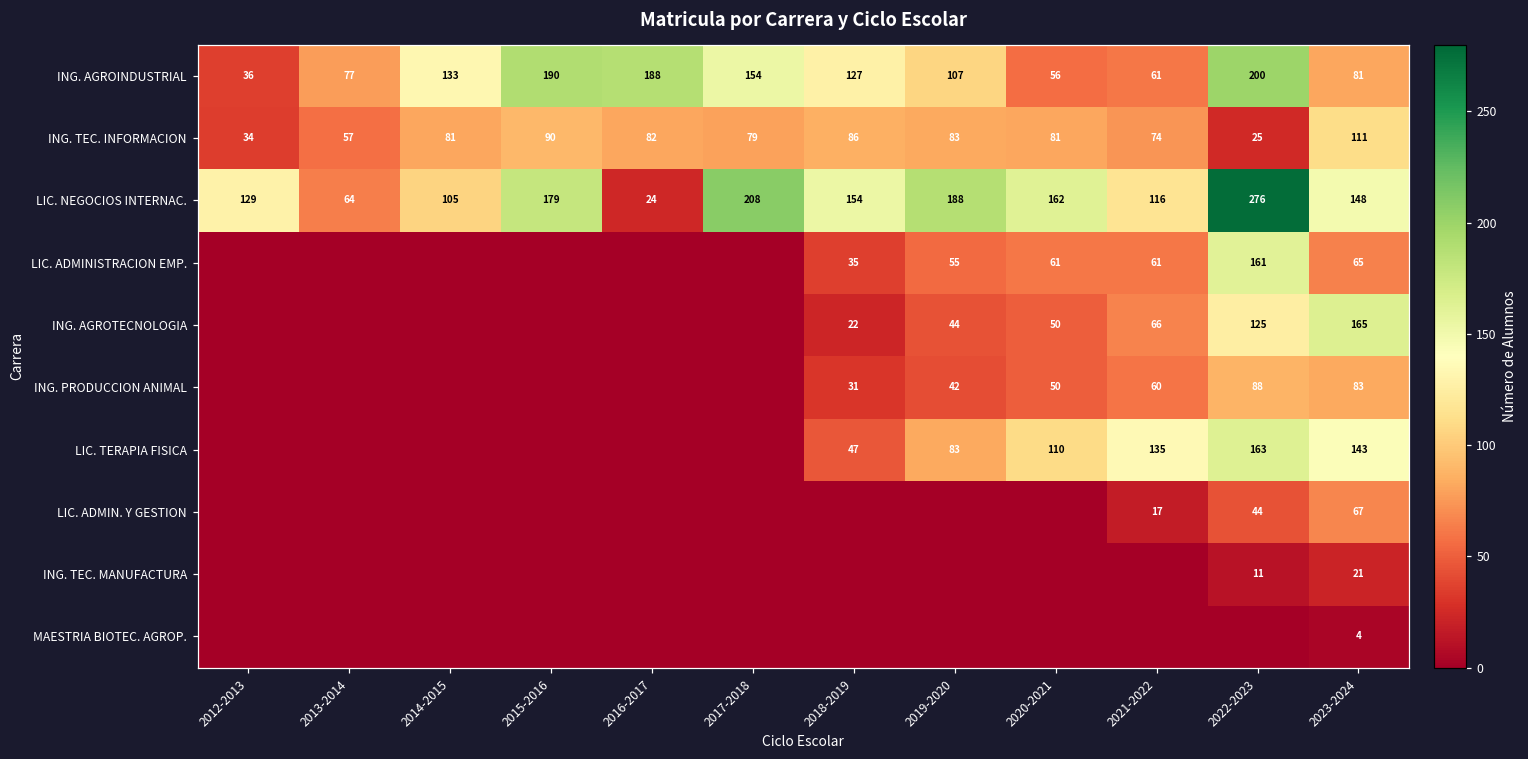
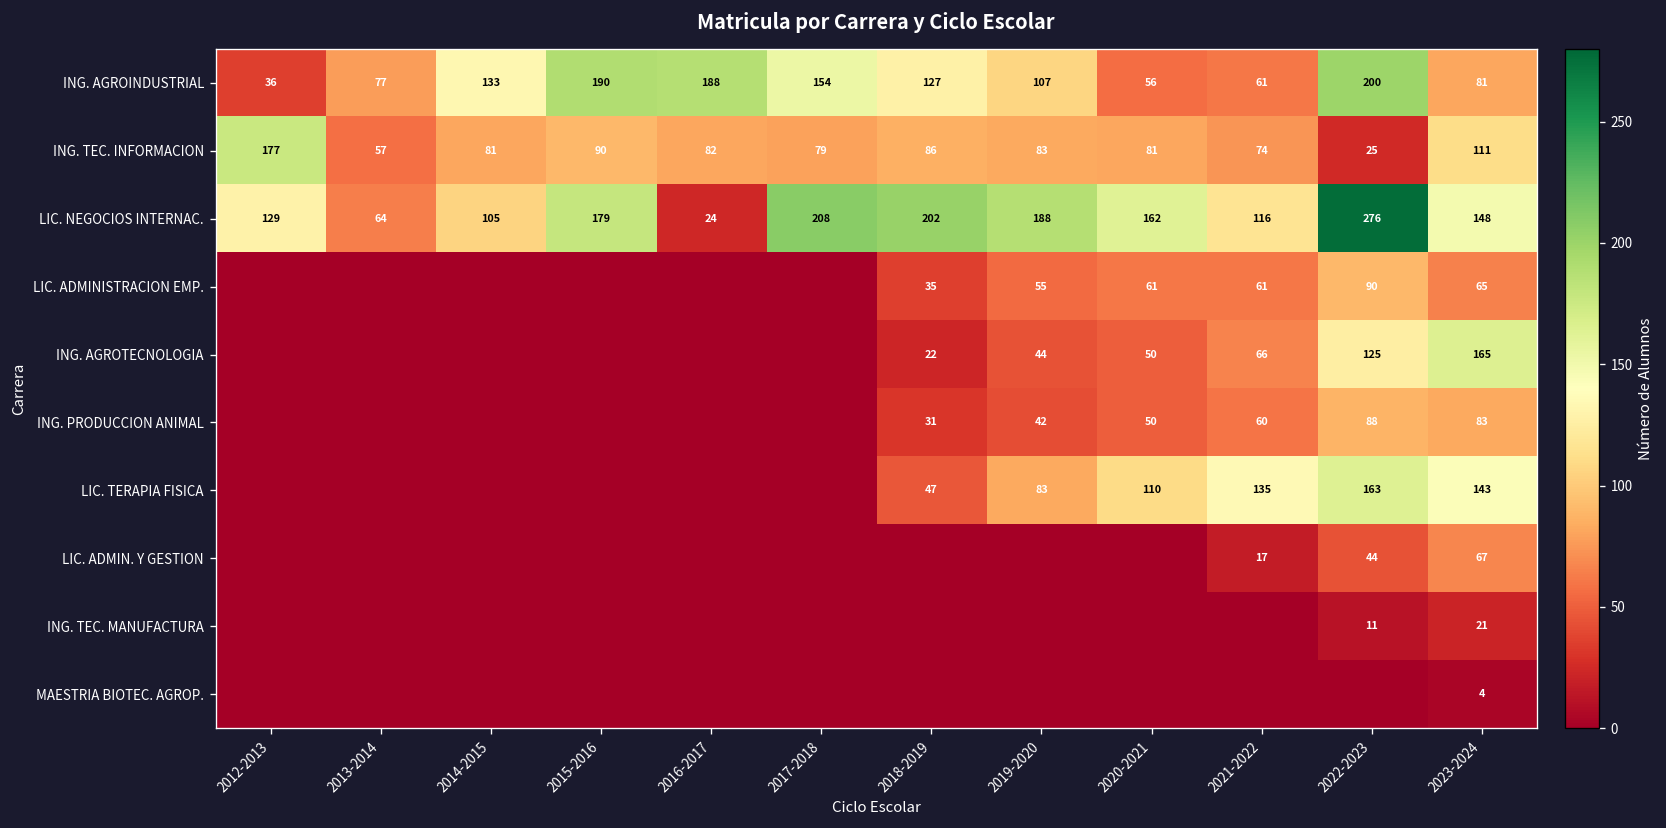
ING. TEC. INFORMACION, 2012-2013: 34 -> 177
LIC. NEGOCIOS INTERNAC., 2018-2019: 154 -> 202
LIC. ADMINISTRACION EMP., 2022-2023: 161 -> 90
